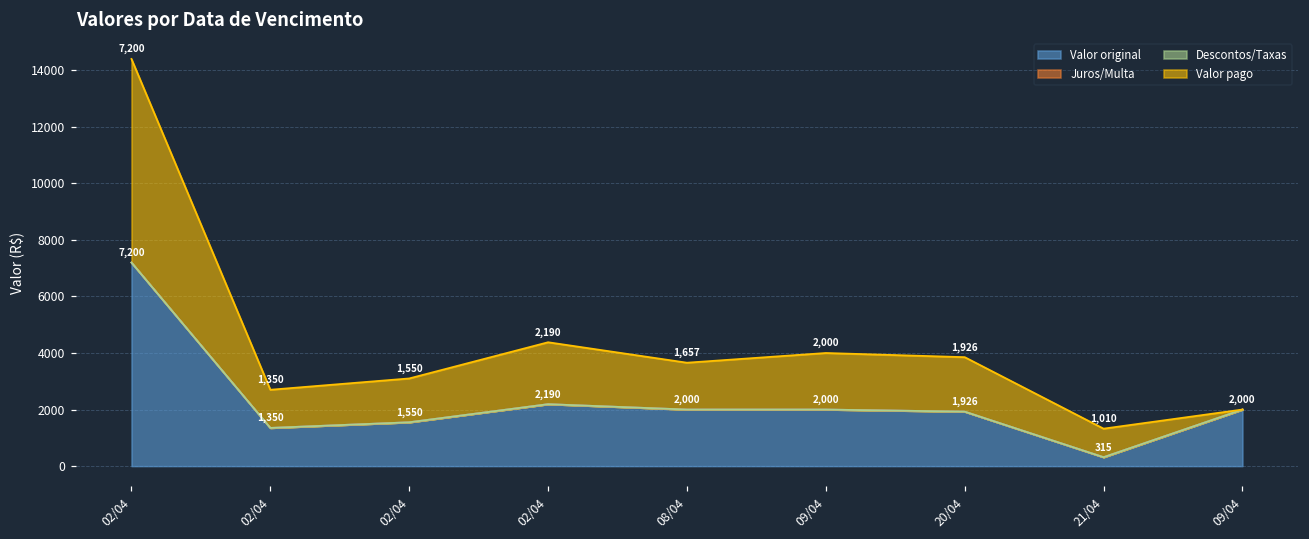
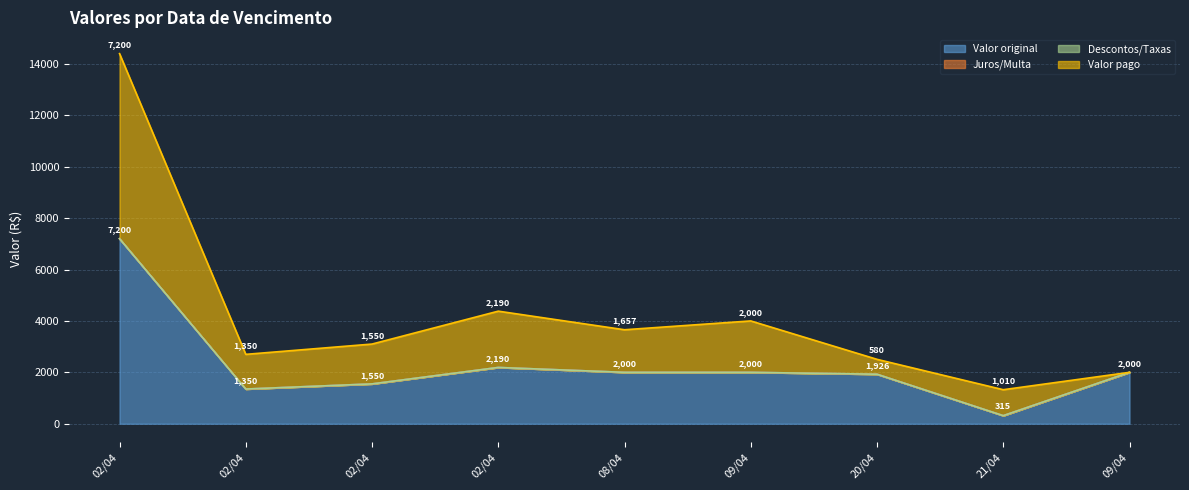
Valor pago, 20/04: 1,926 -> 580
